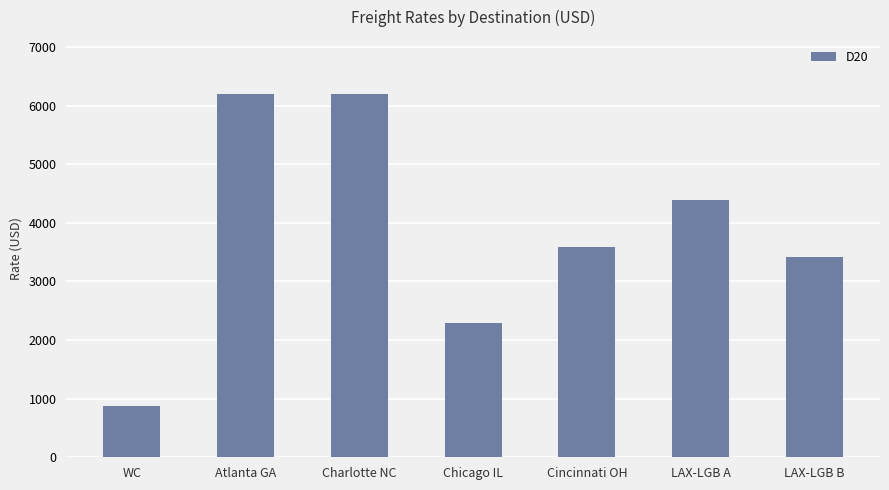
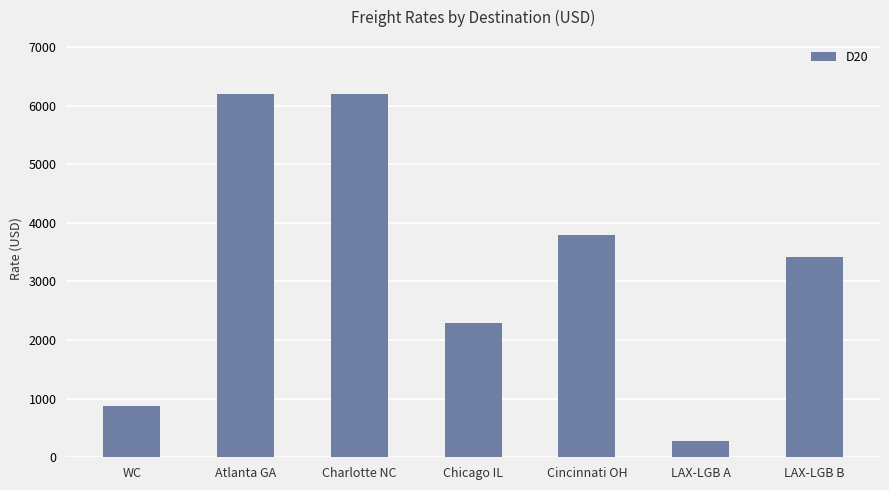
Cincinnati OH: 3600 -> 3800
LAX-LGB A: 4400 -> 300
